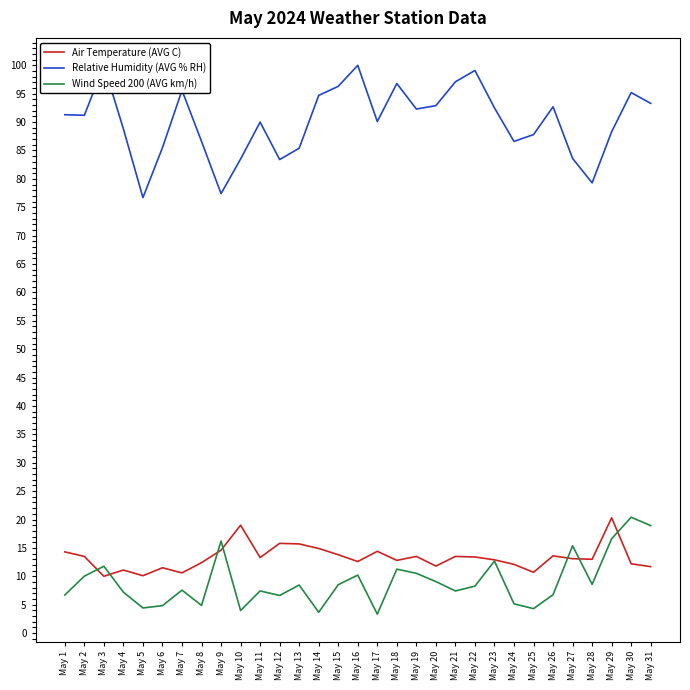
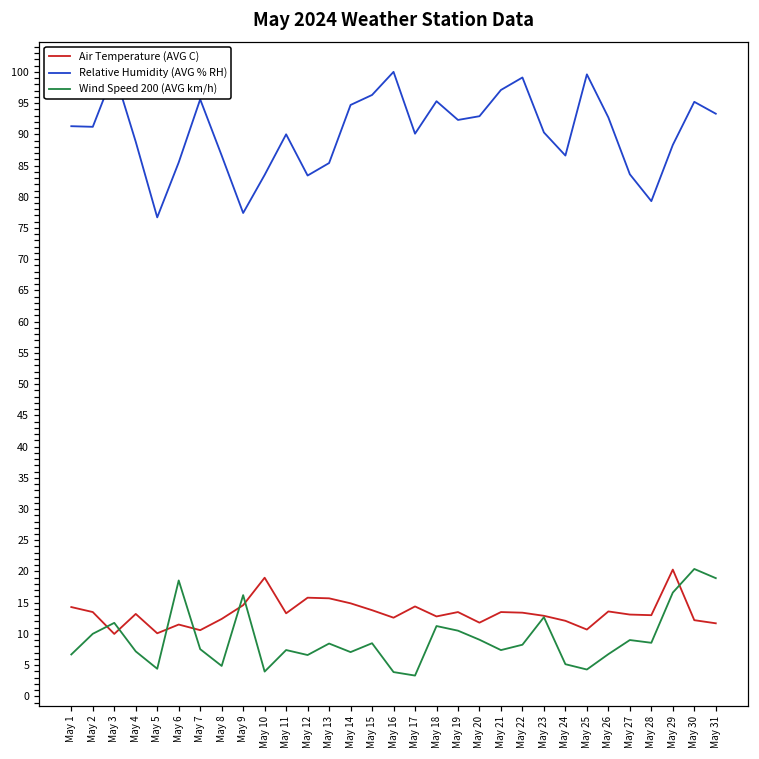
Air Temperature (AVG C), May 4: 11 -> 13
Wind Speed 200 (AVG km/h), May 6: 5 -> 19
Wind Speed 200 (AVG km/h), May 14: 4 -> 7
Wind Speed 200 (AVG km/h), May 16: 10 -> 4
Relative Humidity (AVG % RH), May 18: 97 -> 95
Relative Humidity (AVG % RH), May 23: 93 -> 90
Relative Humidity (AVG % RH), May 25: 88 -> 100
Wind Speed 200 (AVG km/h), May 27: 15 -> 9
